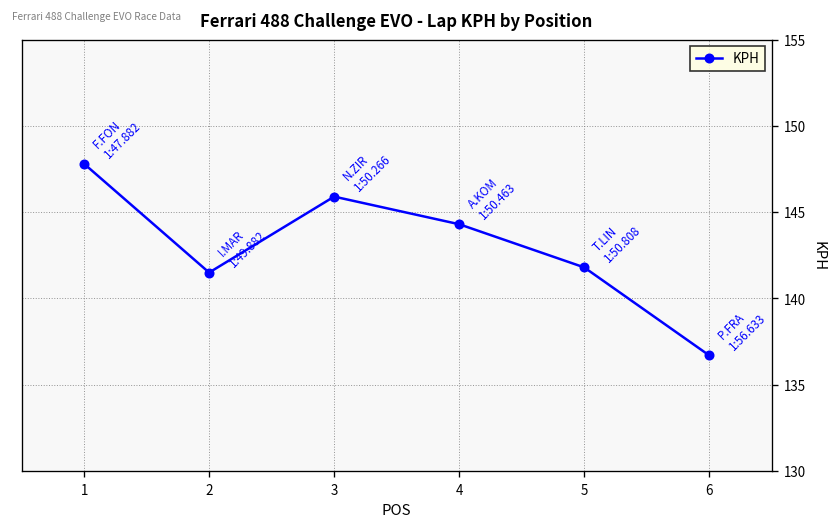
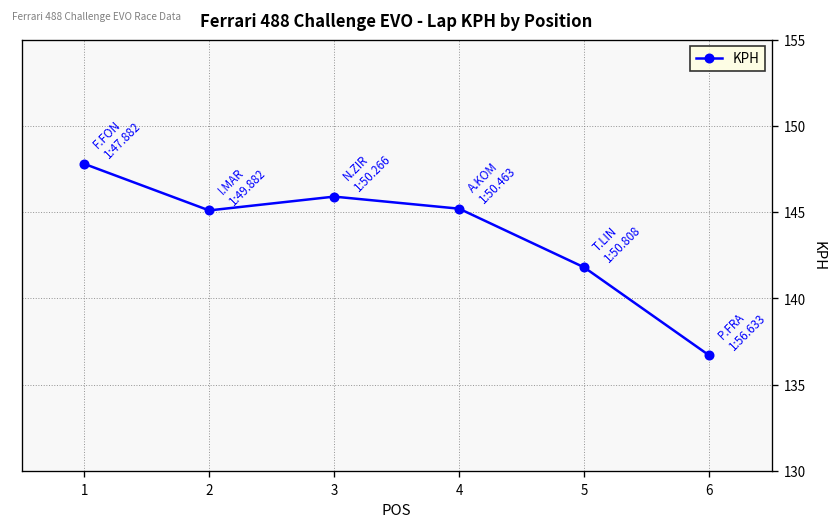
2: 141.5 -> 145.1
4: 144.3 -> 145.2
